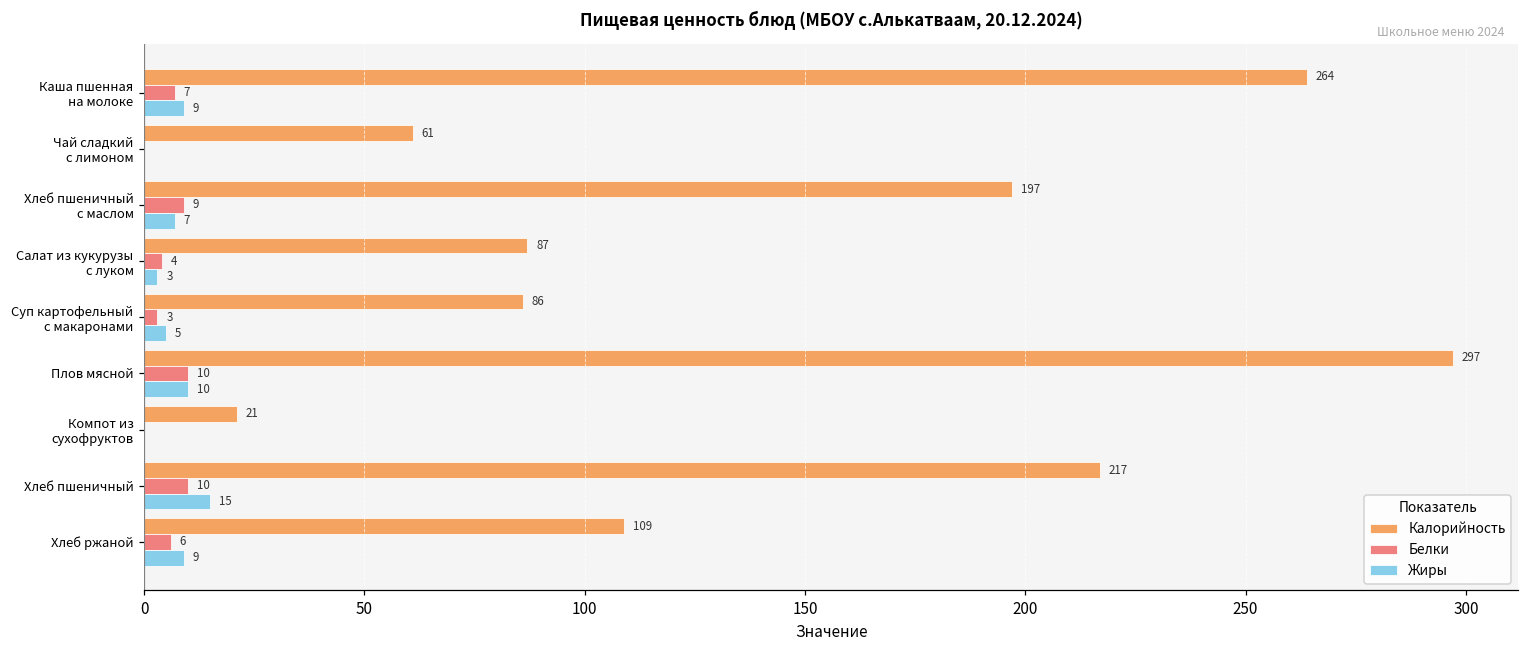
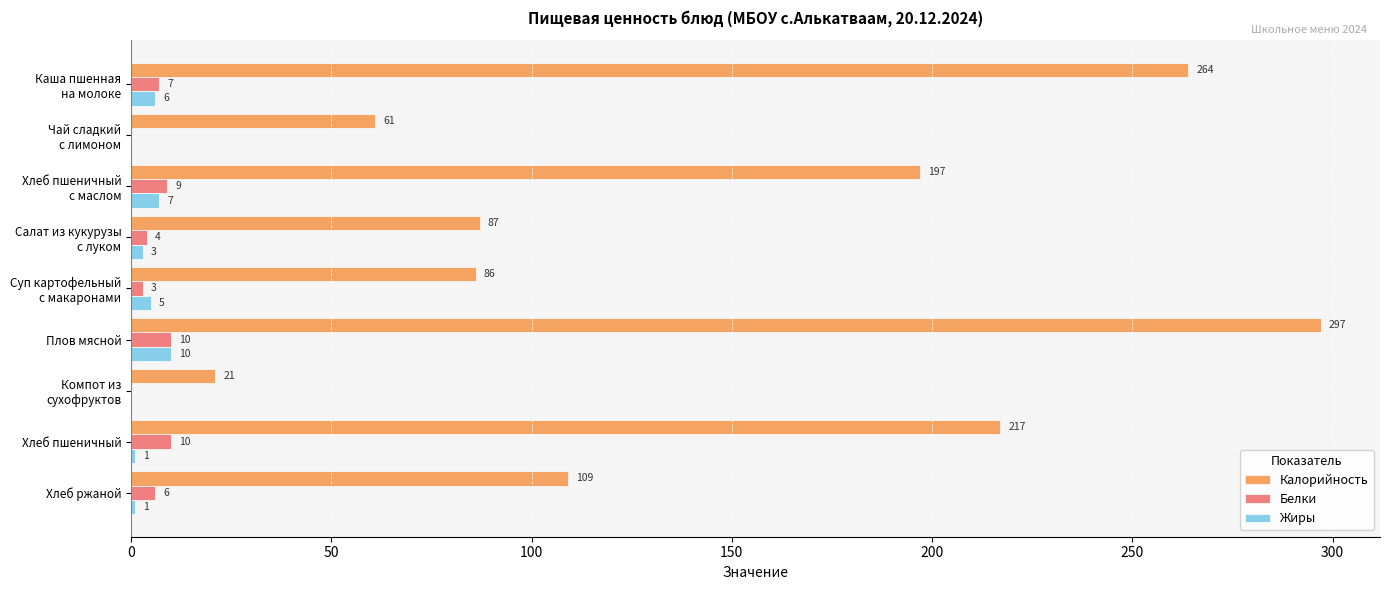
Жиры, Каша пшенная на молоке: 9 -> 6
Жиры, Хлеб пшеничный: 15 -> 1
Жиры, Хлеб ржаной: 9 -> 1
